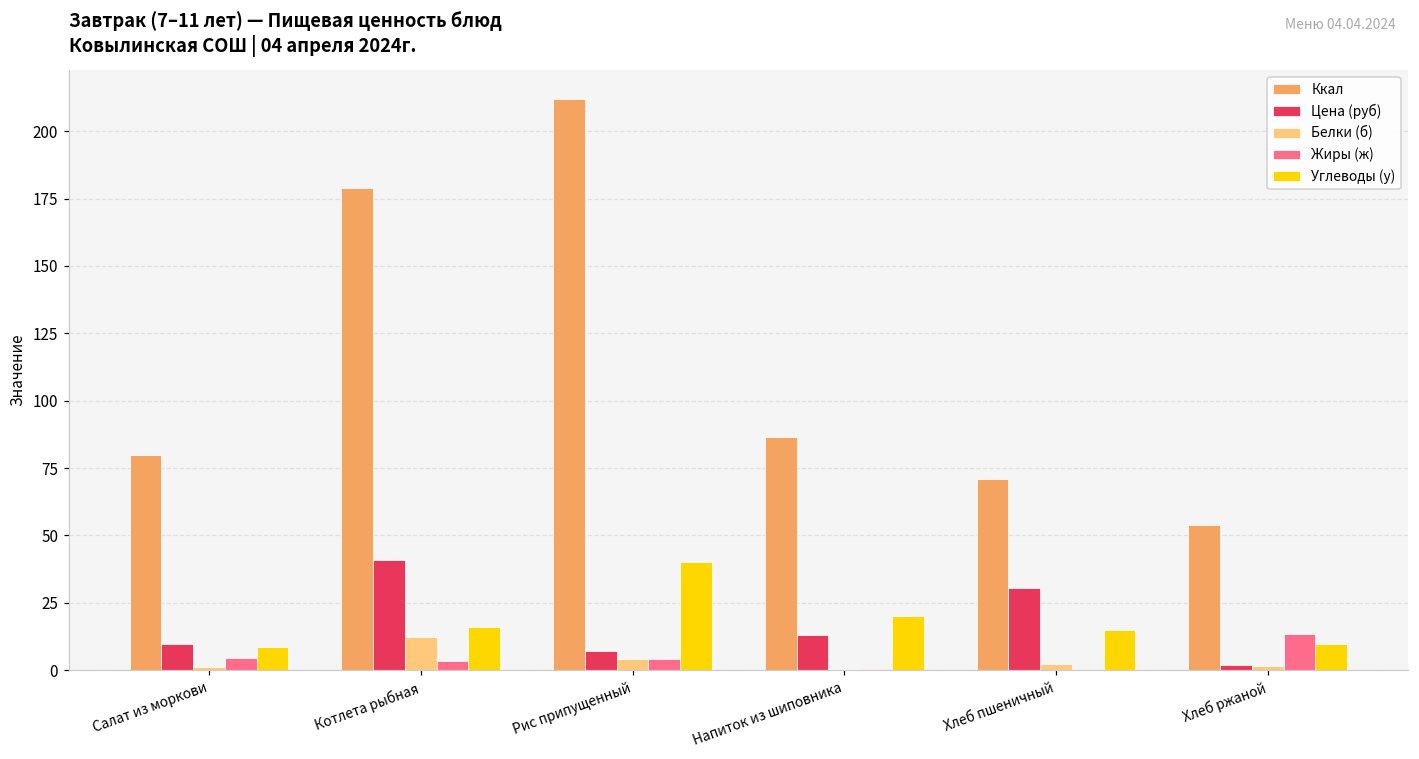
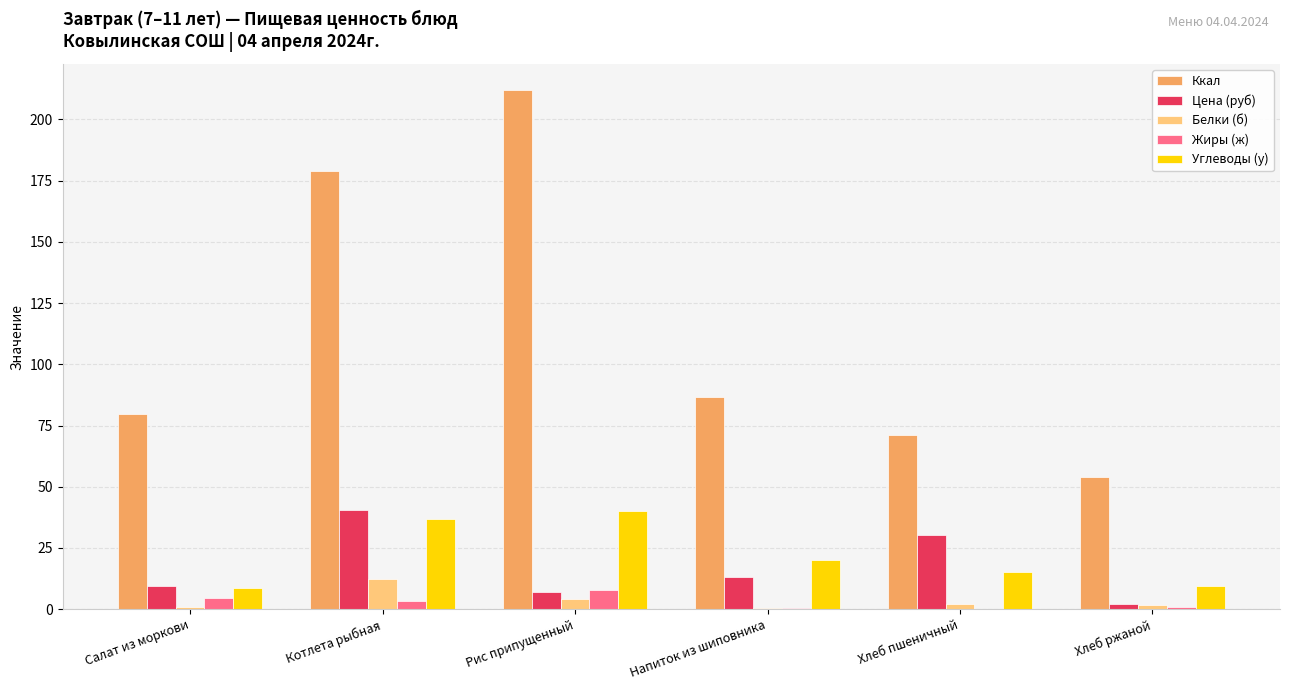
Углеводы (у), Котлета рыбная: 16 -> 37
Жиры (ж), Рис припущенный: 4 -> 8
Жиры (ж), Хлеб ржаной: 14 -> 1
